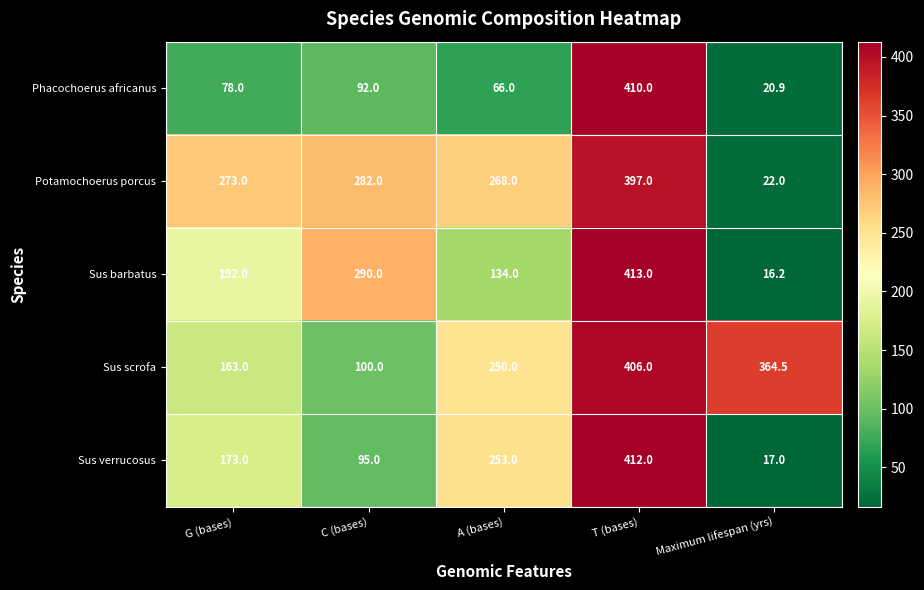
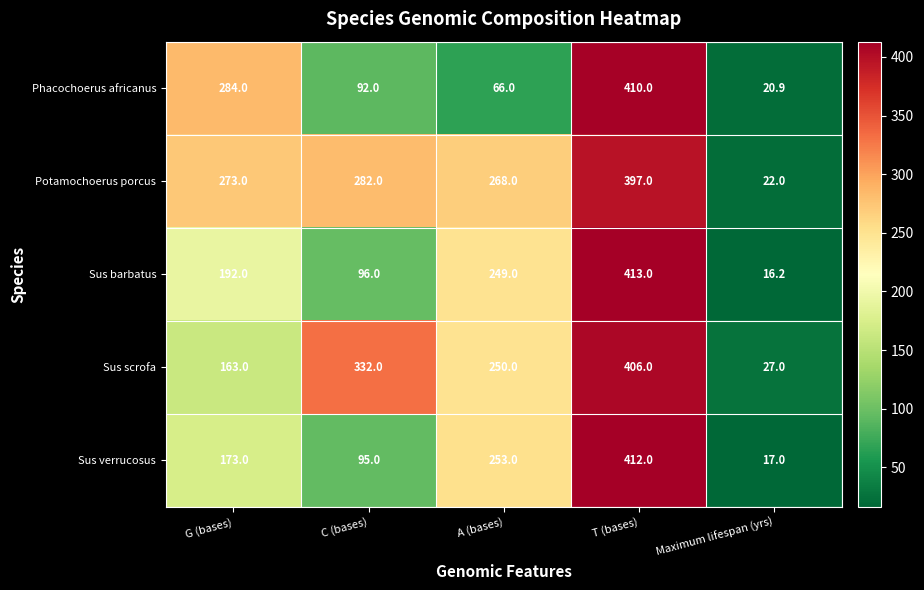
Phacochoerus africanus, G (bases): 78.0 -> 284.0
Sus barbatus, C (bases): 290.0 -> 96.0
Sus barbatus, A (bases): 134.0 -> 249.0
Sus scrofa, C (bases): 100.0 -> 332.0
Sus scrofa, Maximum lifespan (yrs): 364.5 -> 27.0
